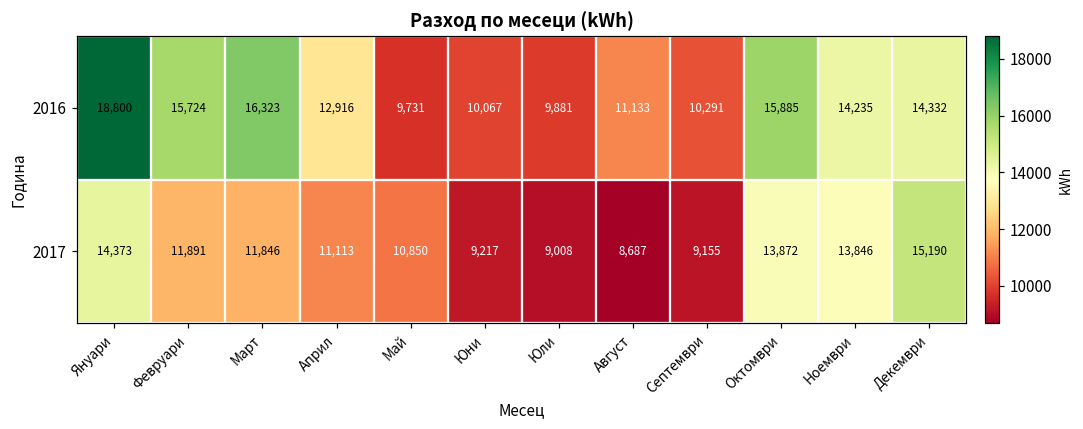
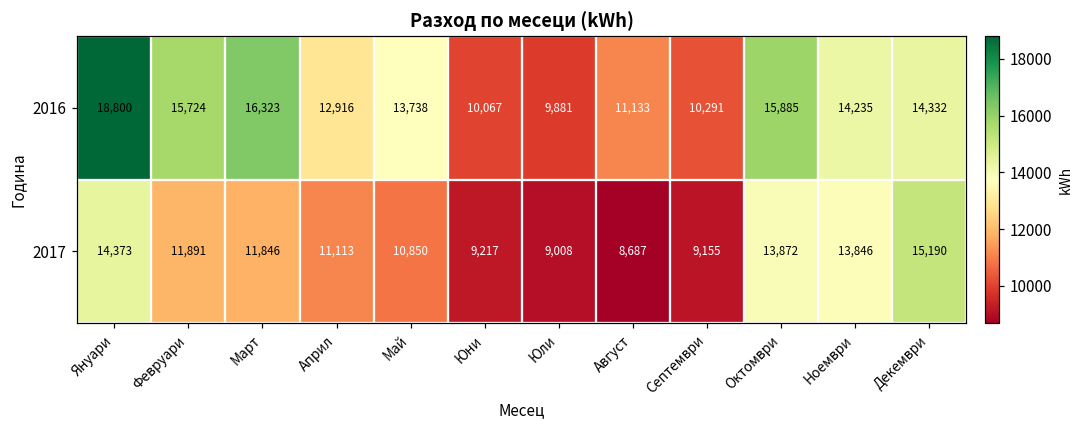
2016, Май: 9,731 -> 13,738
